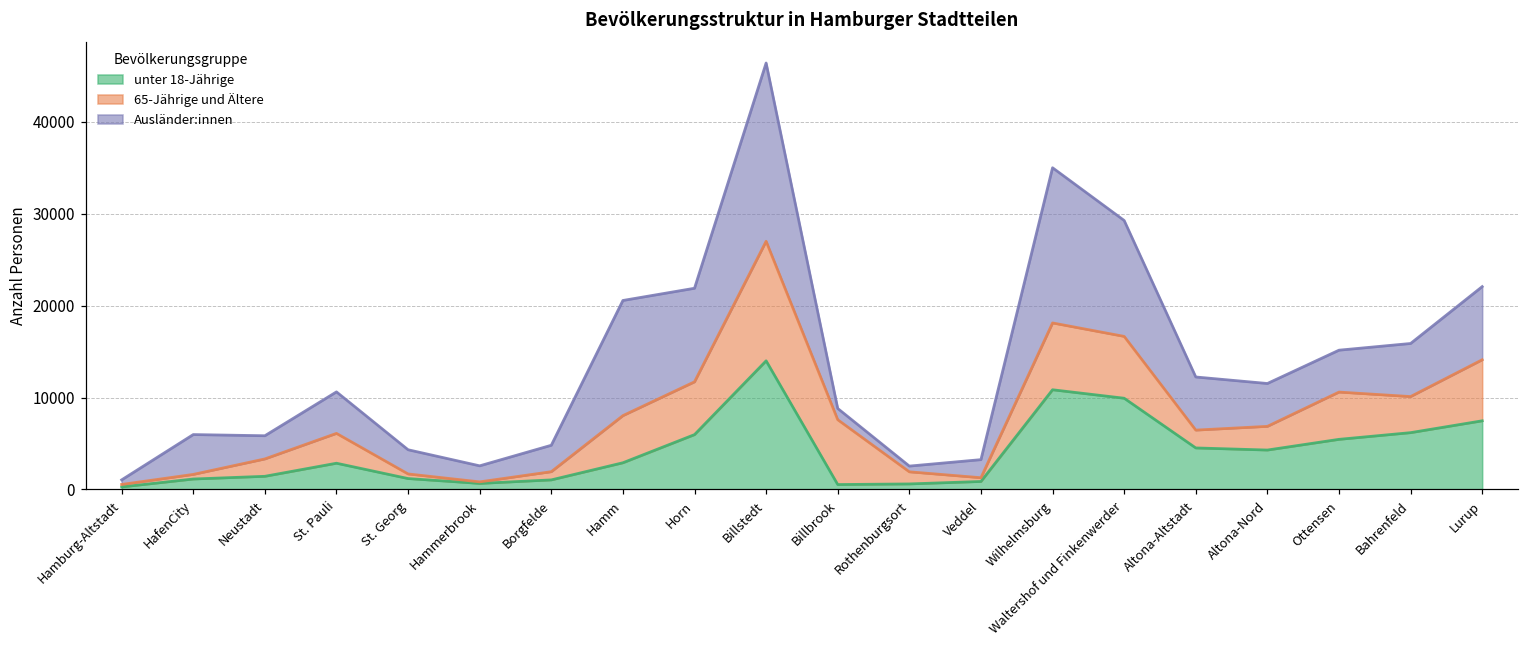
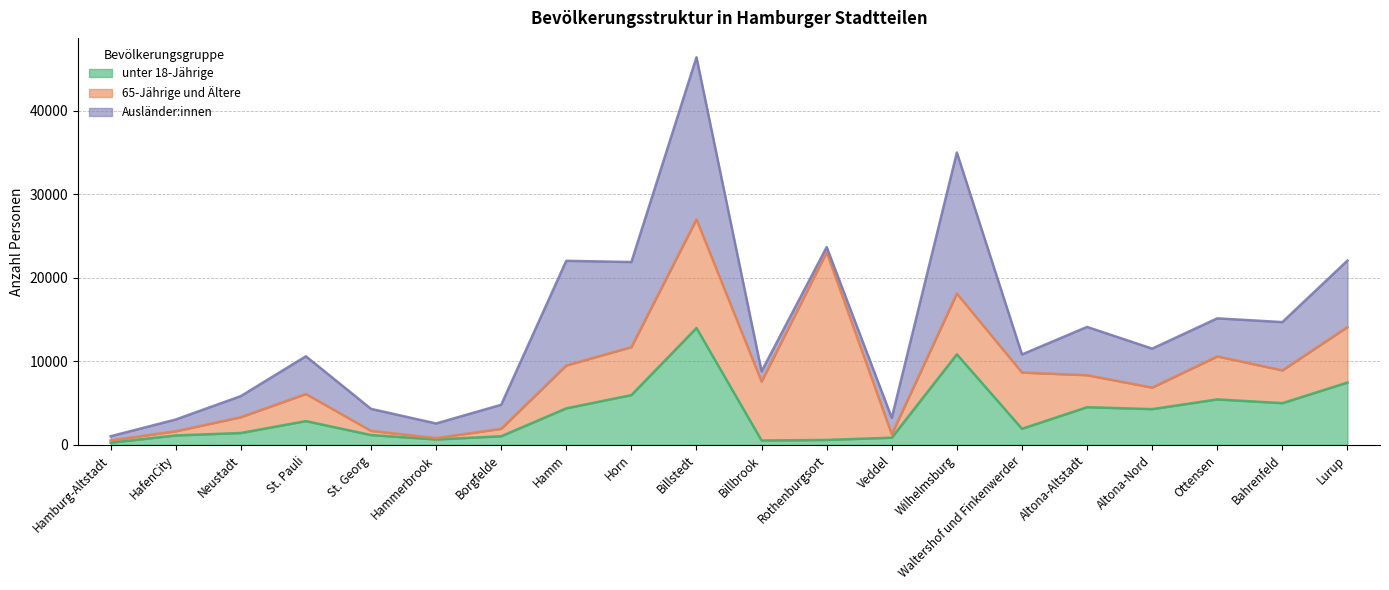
Ausländer:innen, HafenCity: 4000 -> 1000
unter 18-Jährige, Hamm: 3000 -> 4000
65-Jährige und Ältere, Rothenburgsort: 1000 -> 22000
unter 18-Jährige, Waltershof und Finkenwerder: 10000 -> 2000
Ausländer:innen, Waltershof und Finkenwerder: 13000 -> 2000
65-Jährige und Ältere, Altona-Altstadt: 2000 -> 4000
unter 18-Jährige, Bahrenfeld: 6000 -> 5000
